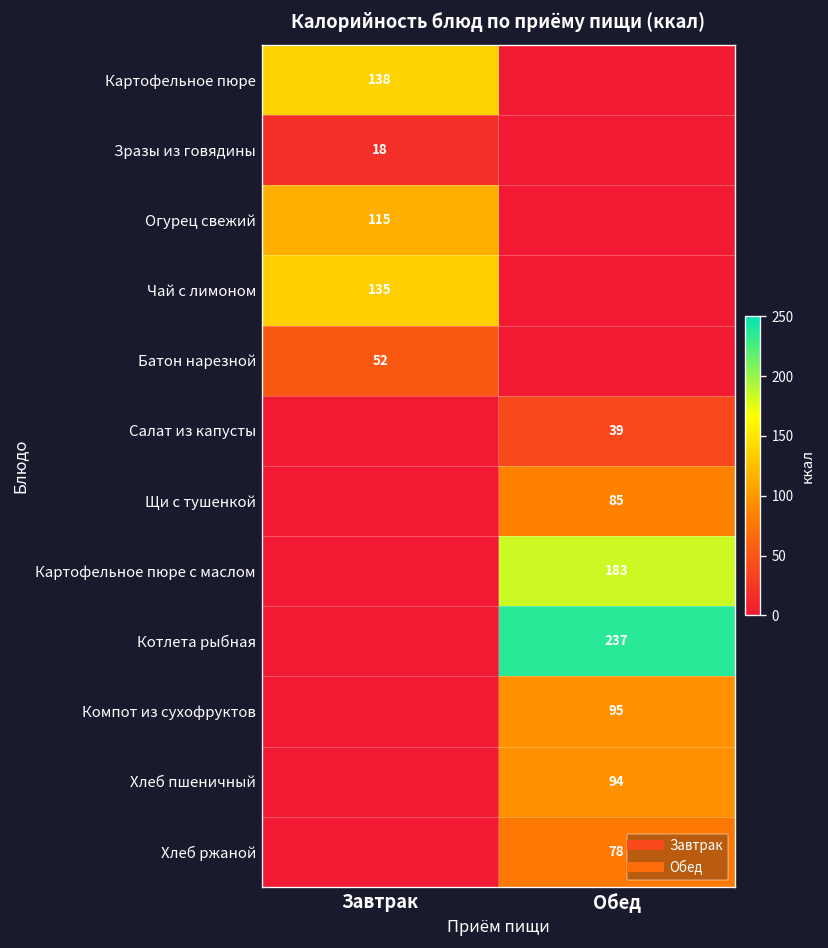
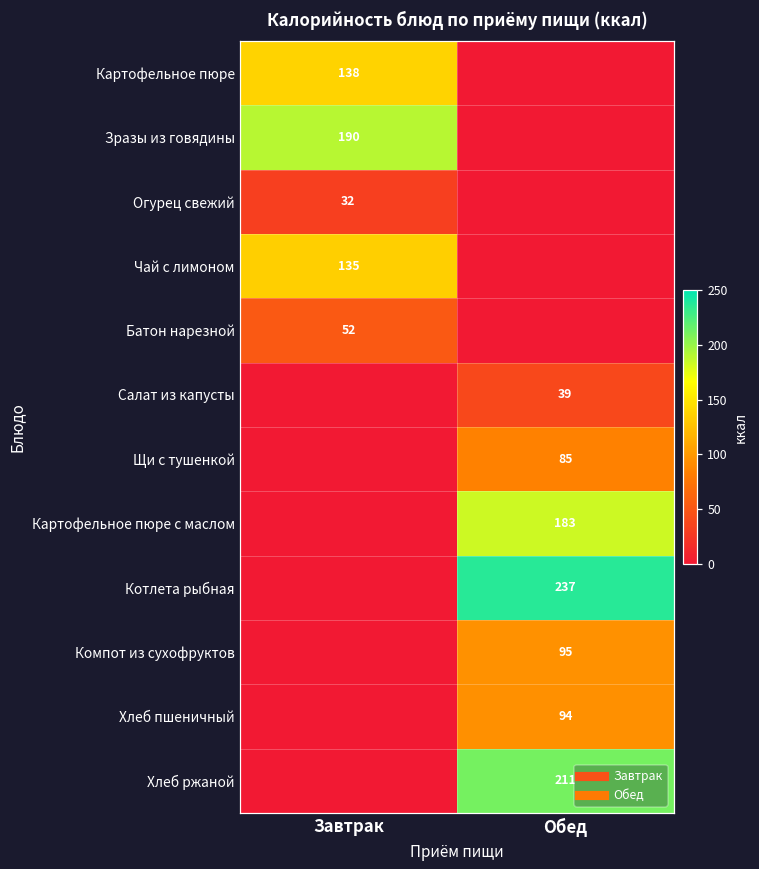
Зразы из говядины, Завтрак: 18 -> 190
Огурец свежий, Завтрак: 115 -> 32
Хлеб ржаной, Обед: 78 -> 211
